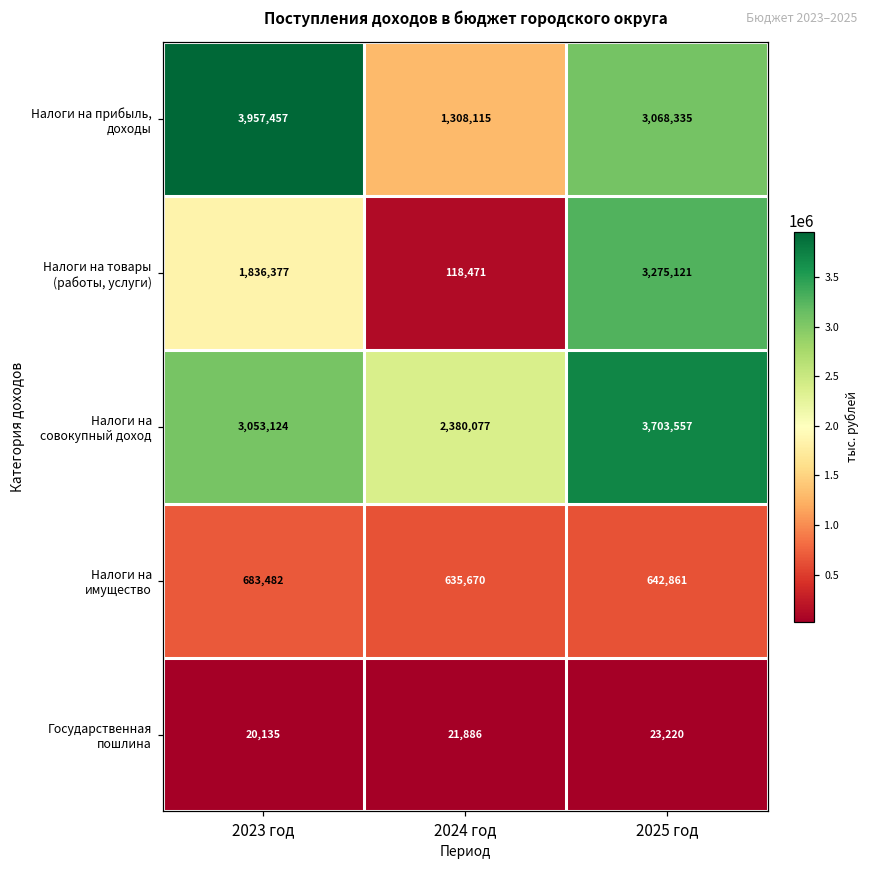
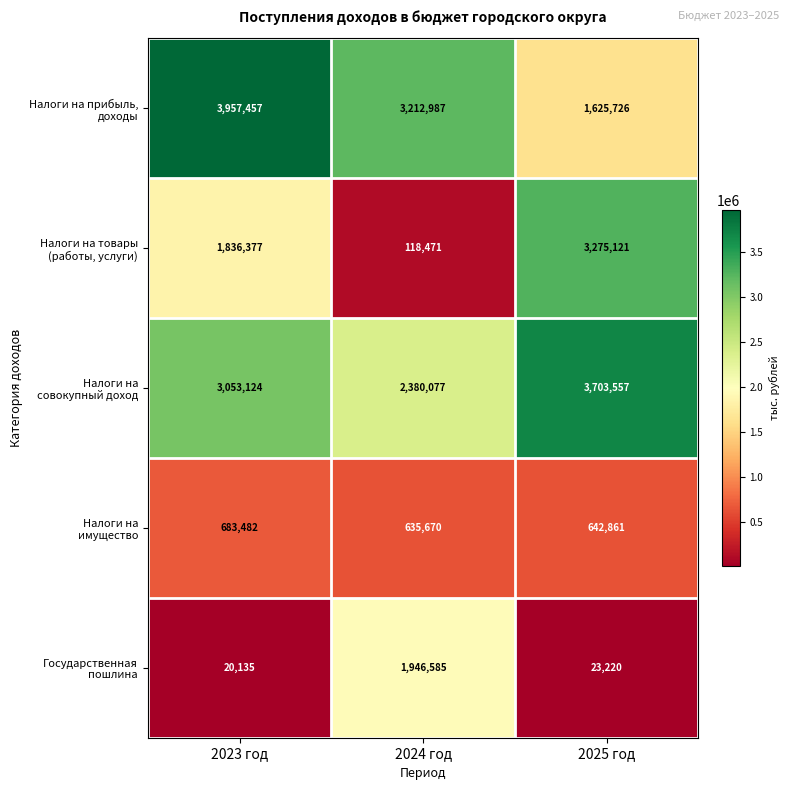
Налоги на прибыль, доходы, 2024 год: 1,308,115 -> 3,212,987
Налоги на прибыль, доходы, 2025 год: 3,068,335 -> 1,625,726
Государственная пошлина, 2024 год: 21,886 -> 1,946,585
